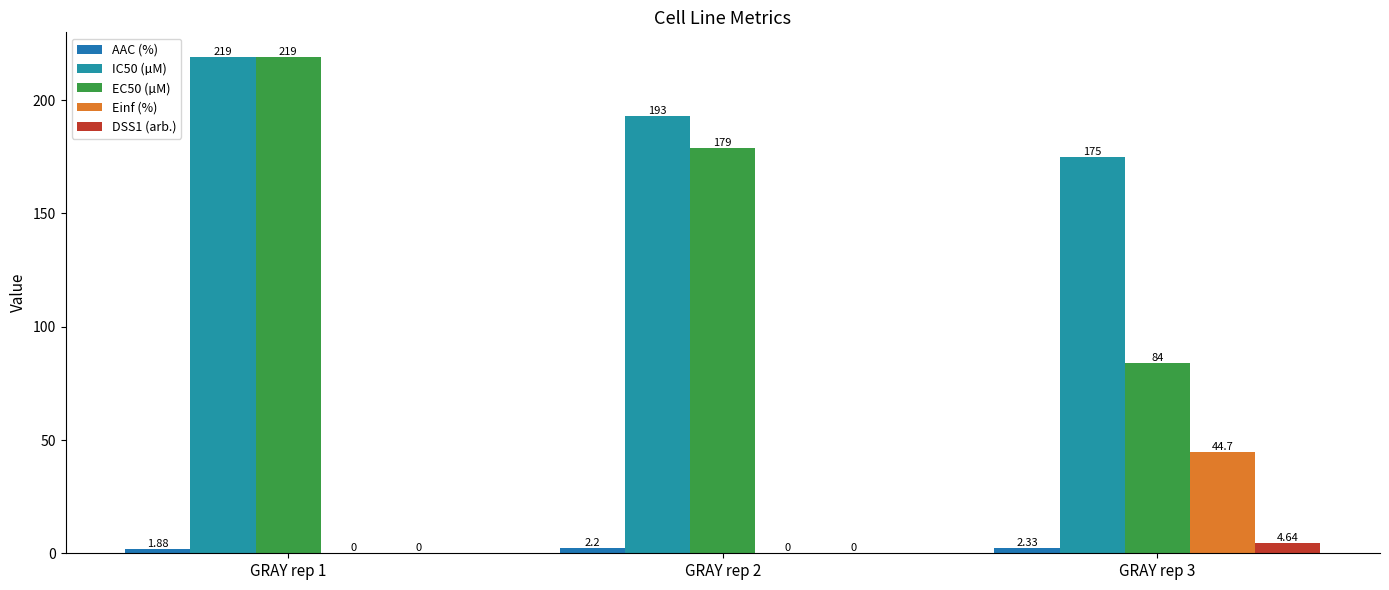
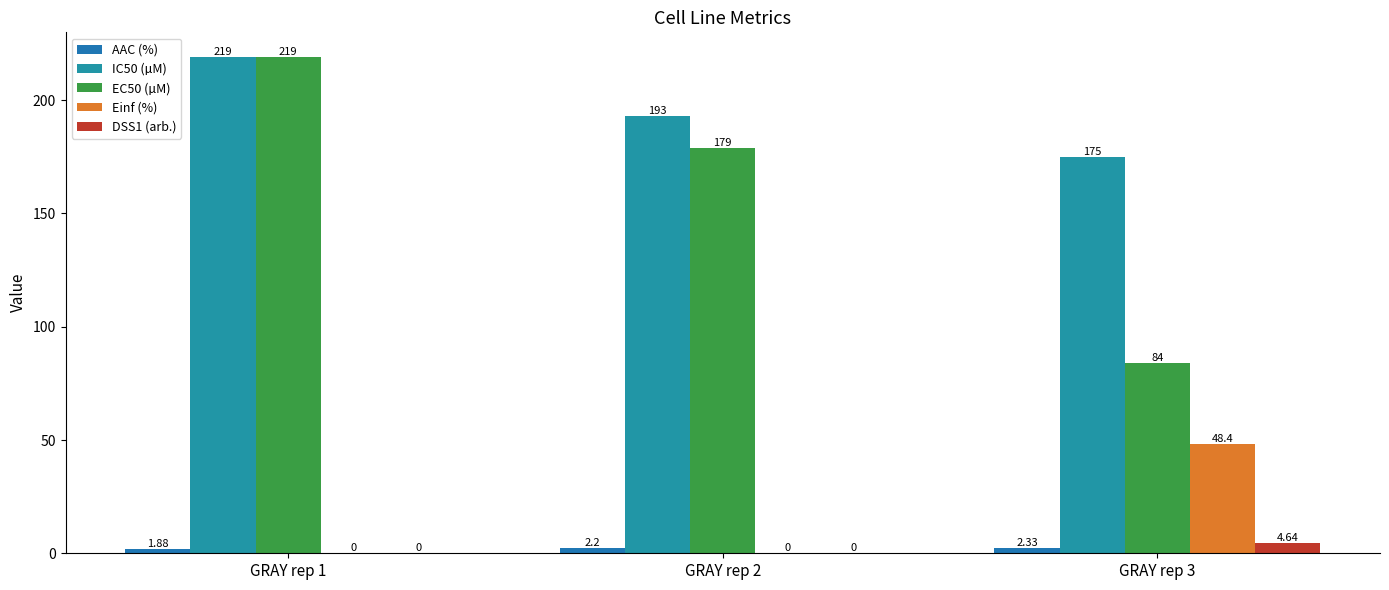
Einf (%), GRAY rep 3: 44.7 -> 48.4
